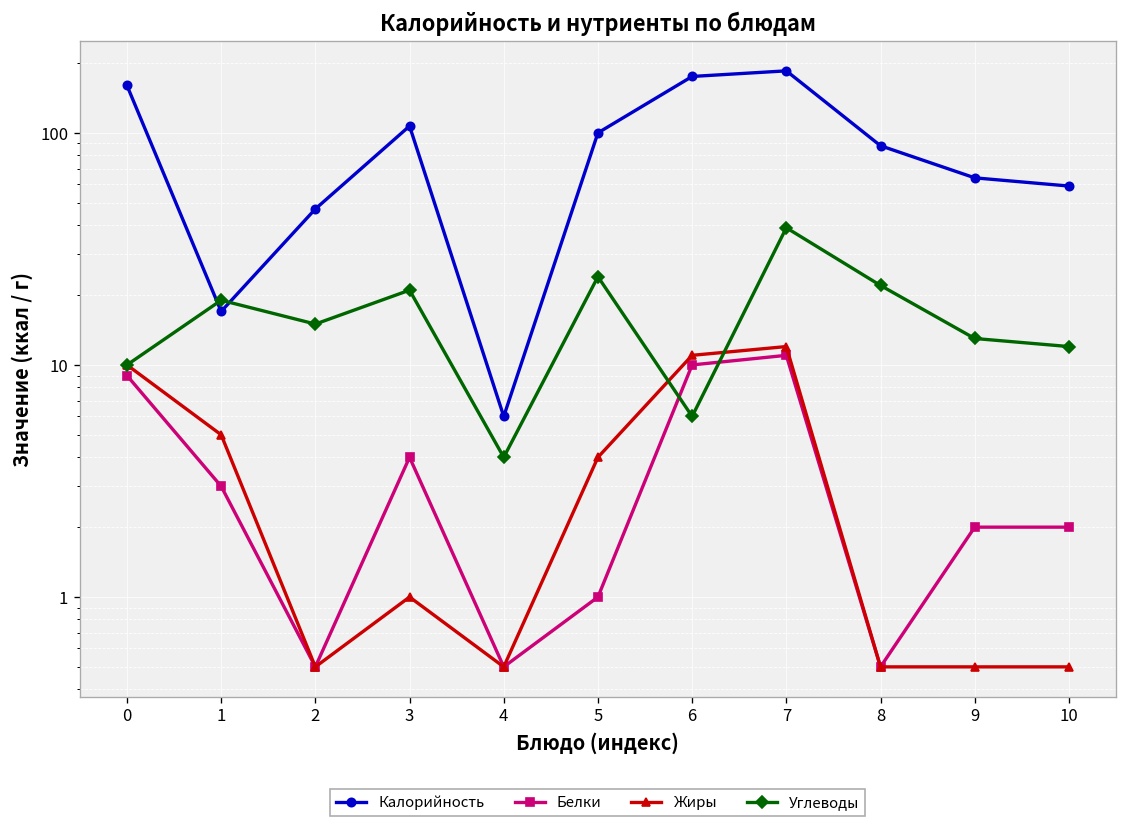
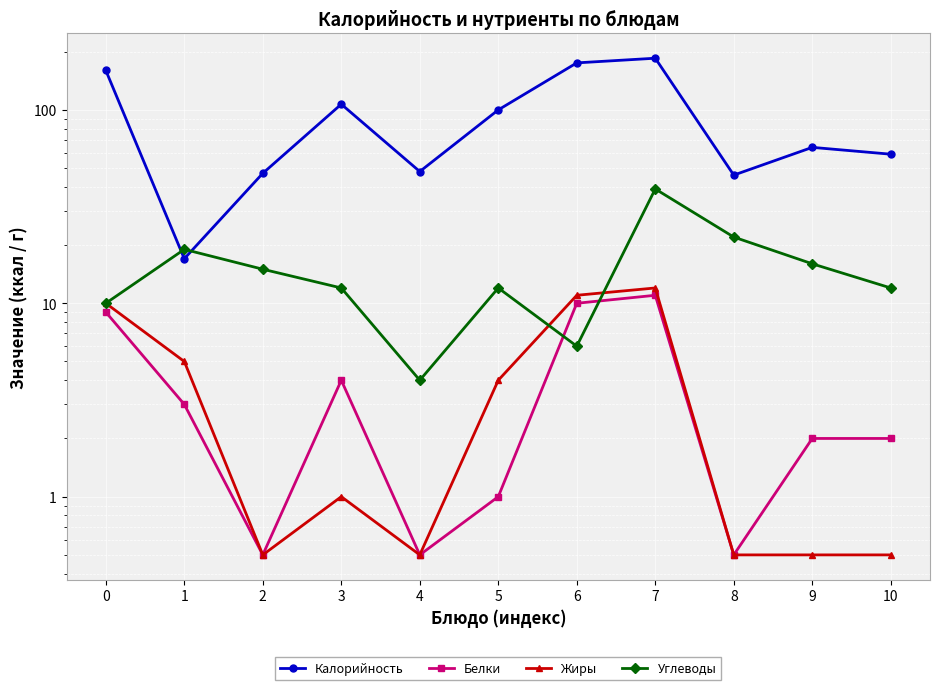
Углеводы, 3: 21 -> 12
Калорийность, 4: 6 -> 48
Углеводы, 5: 24 -> 12
Калорийность, 8: 90 -> 46
Углеводы, 9: 13 -> 16
